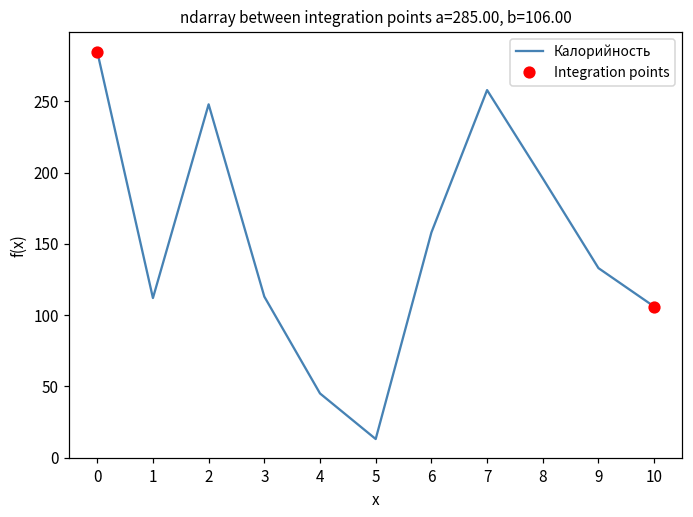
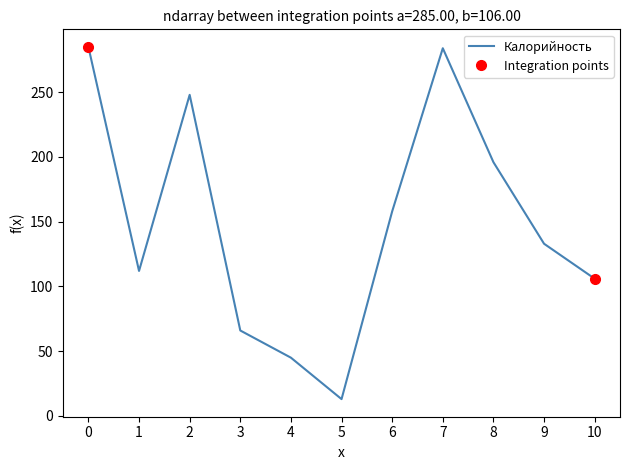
Калорийность, 3: 113 -> 66
Калорийность, 7: 258 -> 284
